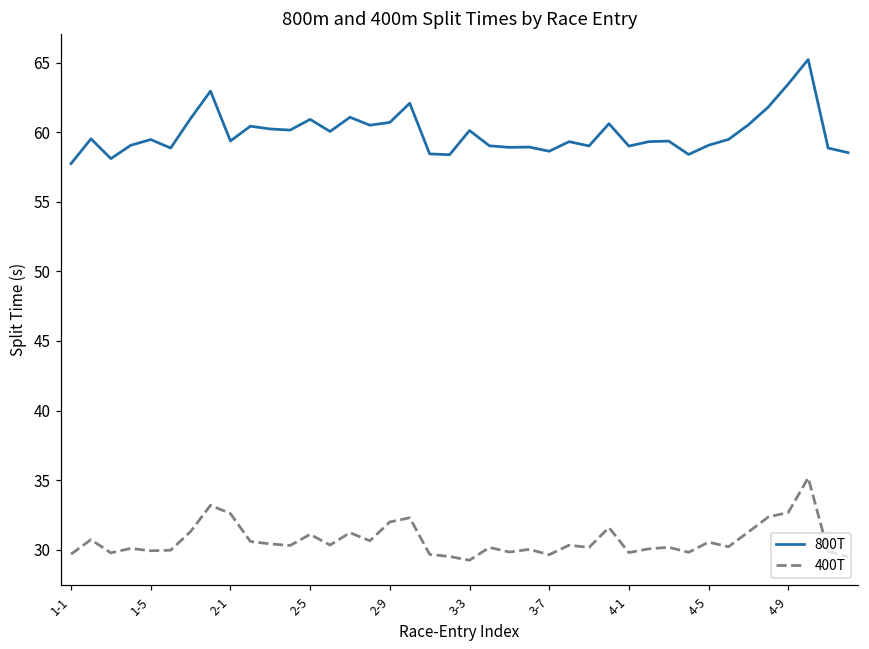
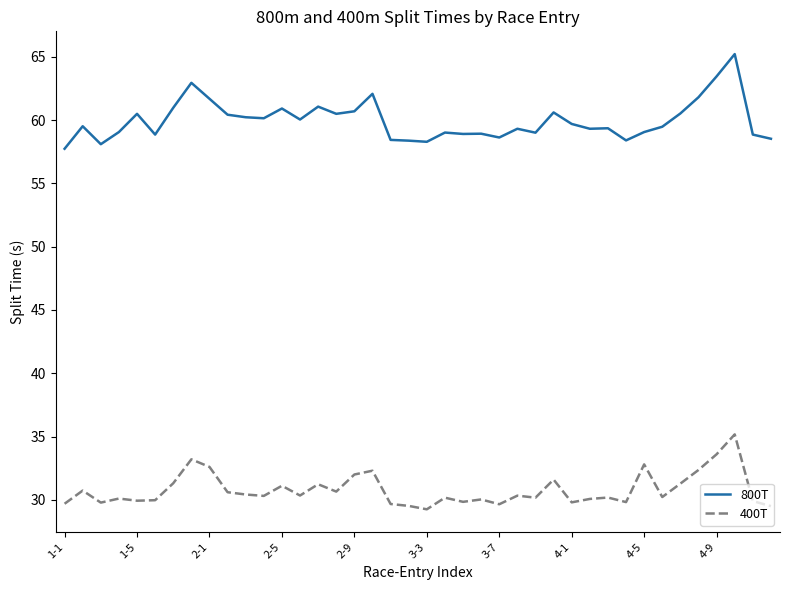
800T, 1-5: 59.5 -> 60.5
800T, 2-1: 59.4 -> 61.7
800T, 3-3: 60.1 -> 58.3
800T, 4-1: 59.0 -> 59.7
400T, 4-5: 30.6 -> 32.8
400T, 4-9: 32.7 -> 33.6
